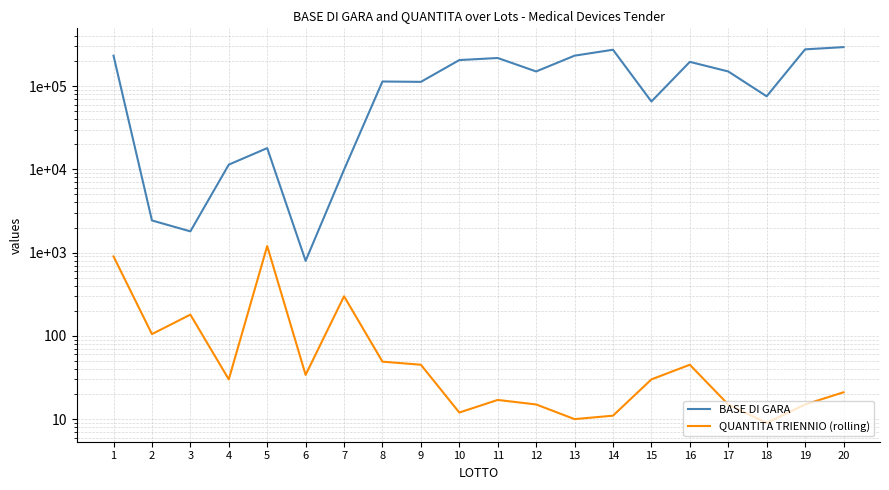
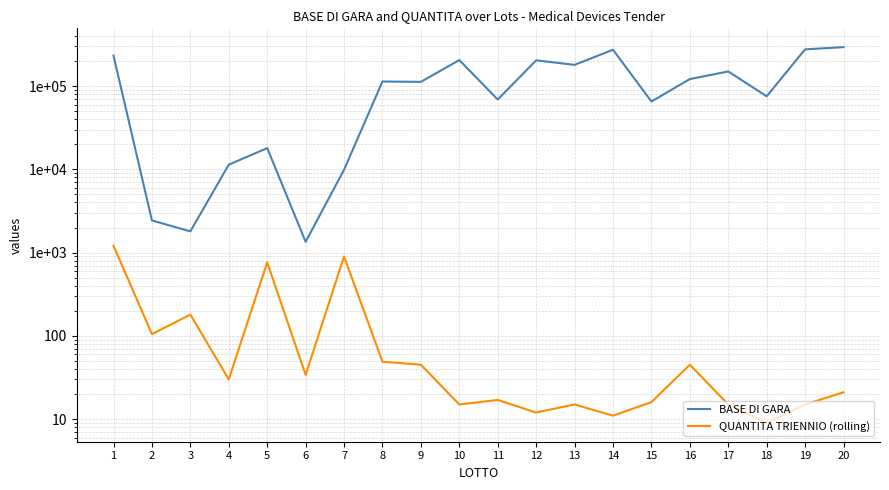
QUANTITA TRIENNIO (rolling), 1: 900 -> 1200
QUANTITA TRIENNIO (rolling), 5: 1200 -> 800
BASE DI GARA, 6: 800 -> 1400
QUANTITA TRIENNIO (rolling), 7: 300 -> 900
QUANTITA TRIENNIO (rolling), 10: 12 -> 15
BASE DI GARA, 11: 220000 -> 70000
BASE DI GARA, 12: 150000 -> 200000
QUANTITA TRIENNIO (rolling), 12: 15 -> 12
BASE DI GARA, 13: 230000 -> 180000
QUANTITA TRIENNIO (rolling), 13: 10 -> 15
QUANTITA TRIENNIO (rolling), 15: 30 -> 16
BASE DI GARA, 16: 200000 -> 120000
